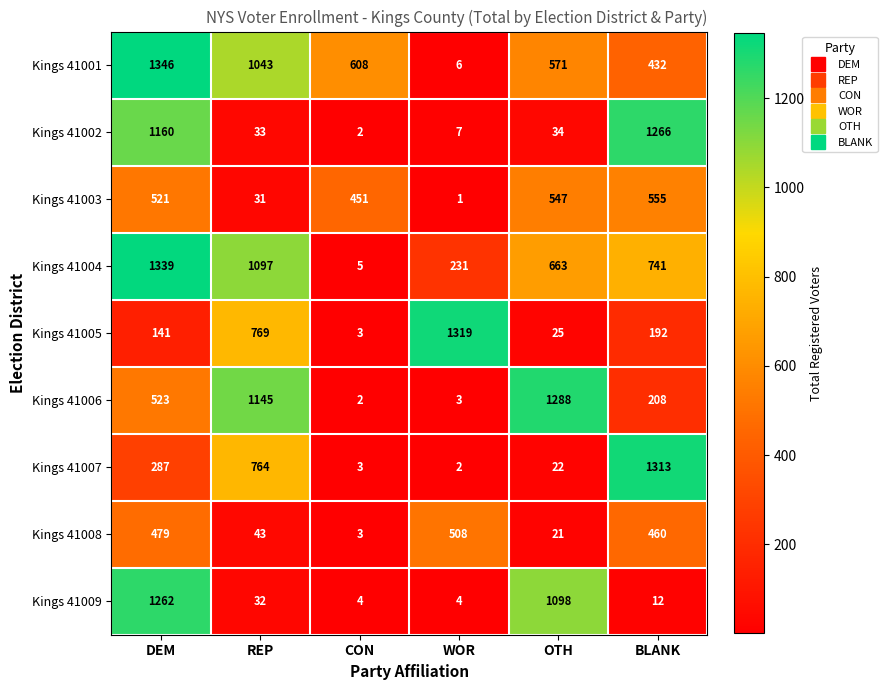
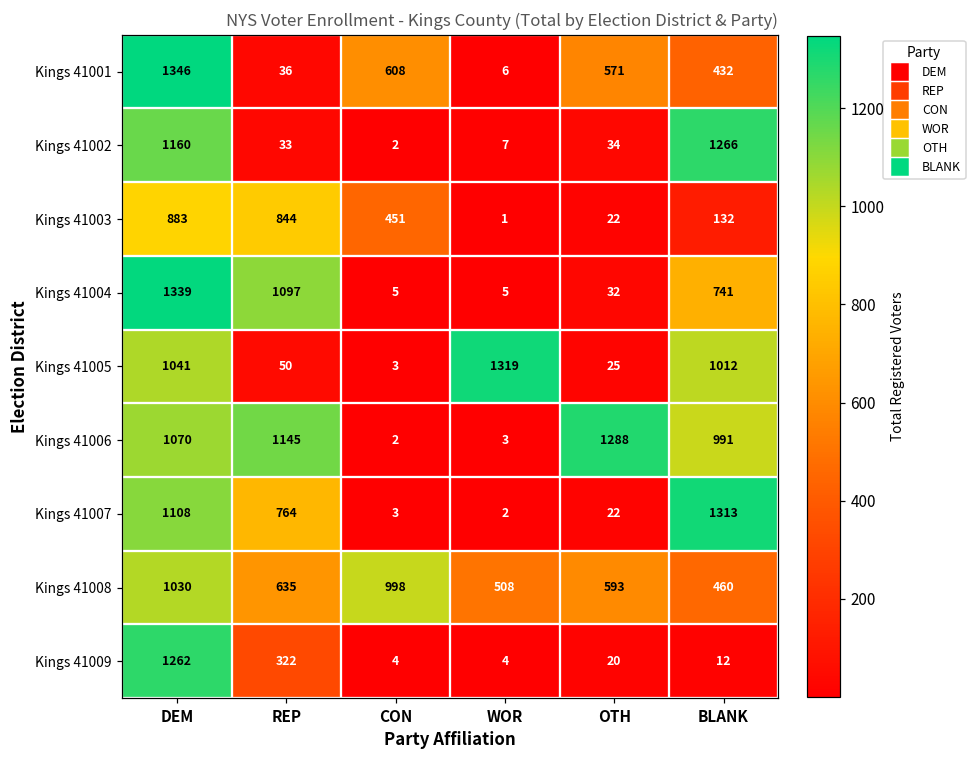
Kings 41001, REP: 1043 -> 36
Kings 41003, DEM: 521 -> 883
Kings 41003, REP: 31 -> 844
Kings 41003, OTH: 547 -> 22
Kings 41003, BLANK: 555 -> 132
Kings 41004, WOR: 231 -> 5
Kings 41004, OTH: 663 -> 32
Kings 41005, DEM: 141 -> 1041
Kings 41005, REP: 769 -> 50
Kings 41005, BLANK: 192 -> 1012
Kings 41006, DEM: 523 -> 1070
Kings 41006, BLANK: 208 -> 991
Kings 41007, DEM: 287 -> 1108
Kings 41008, DEM: 479 -> 1030
Kings 41008, REP: 43 -> 635
Kings 41008, CON: 3 -> 998
Kings 41008, OTH: 21 -> 593
Kings 41009, REP: 32 -> 322
Kings 41009, OTH: 1098 -> 20
